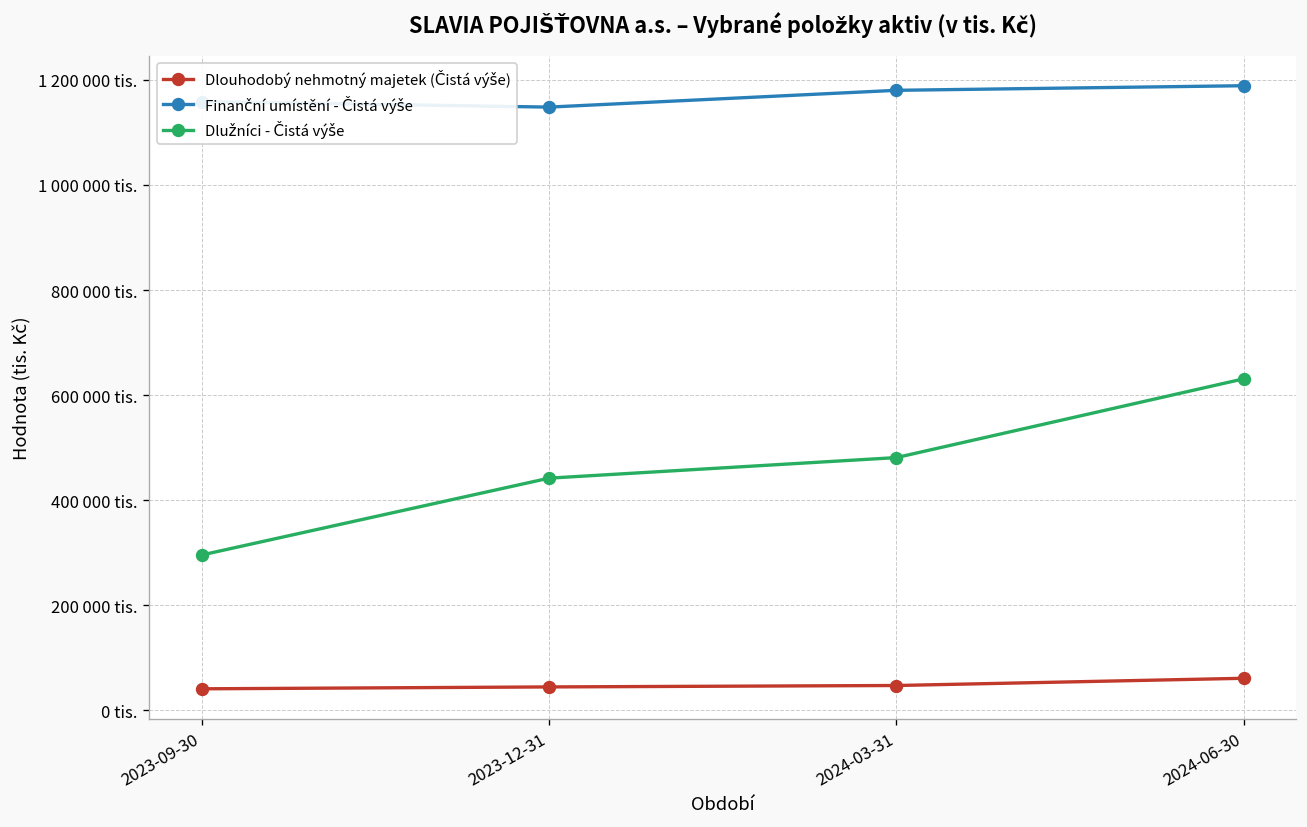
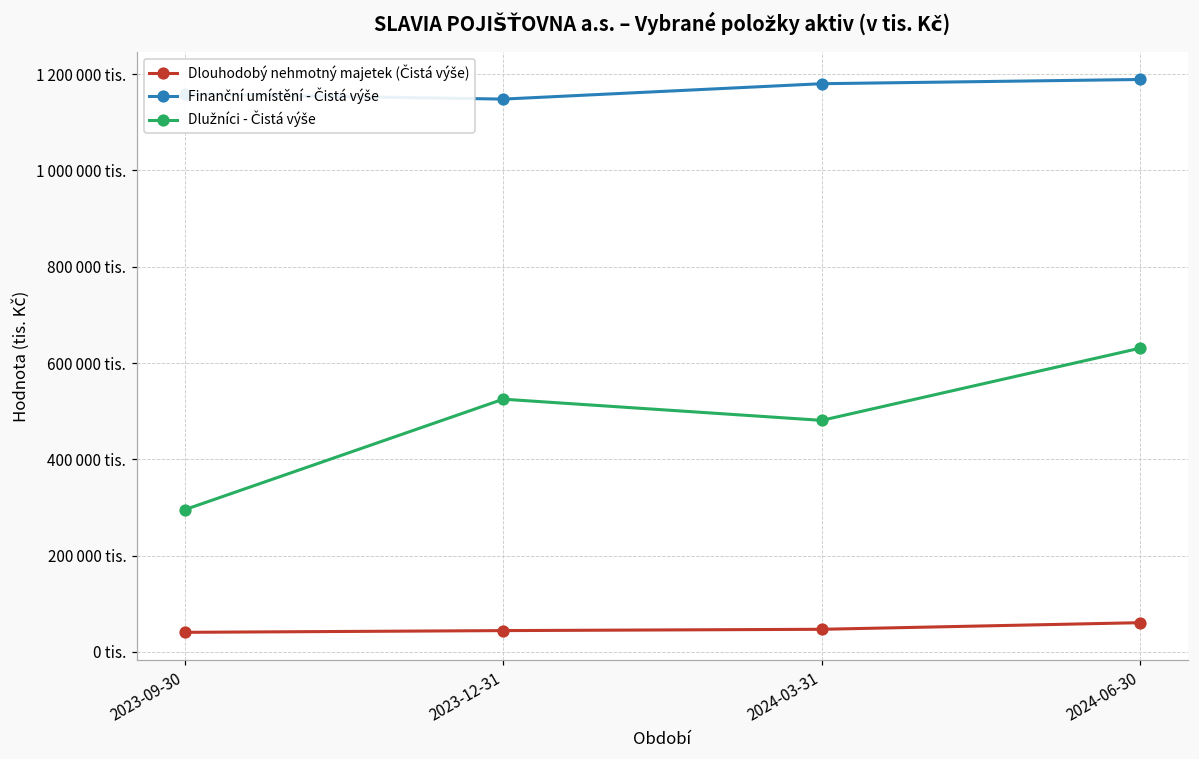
Dlužníci - Čistá výše, 2023-12-31: 440000 tis. -> 530000 tis.
